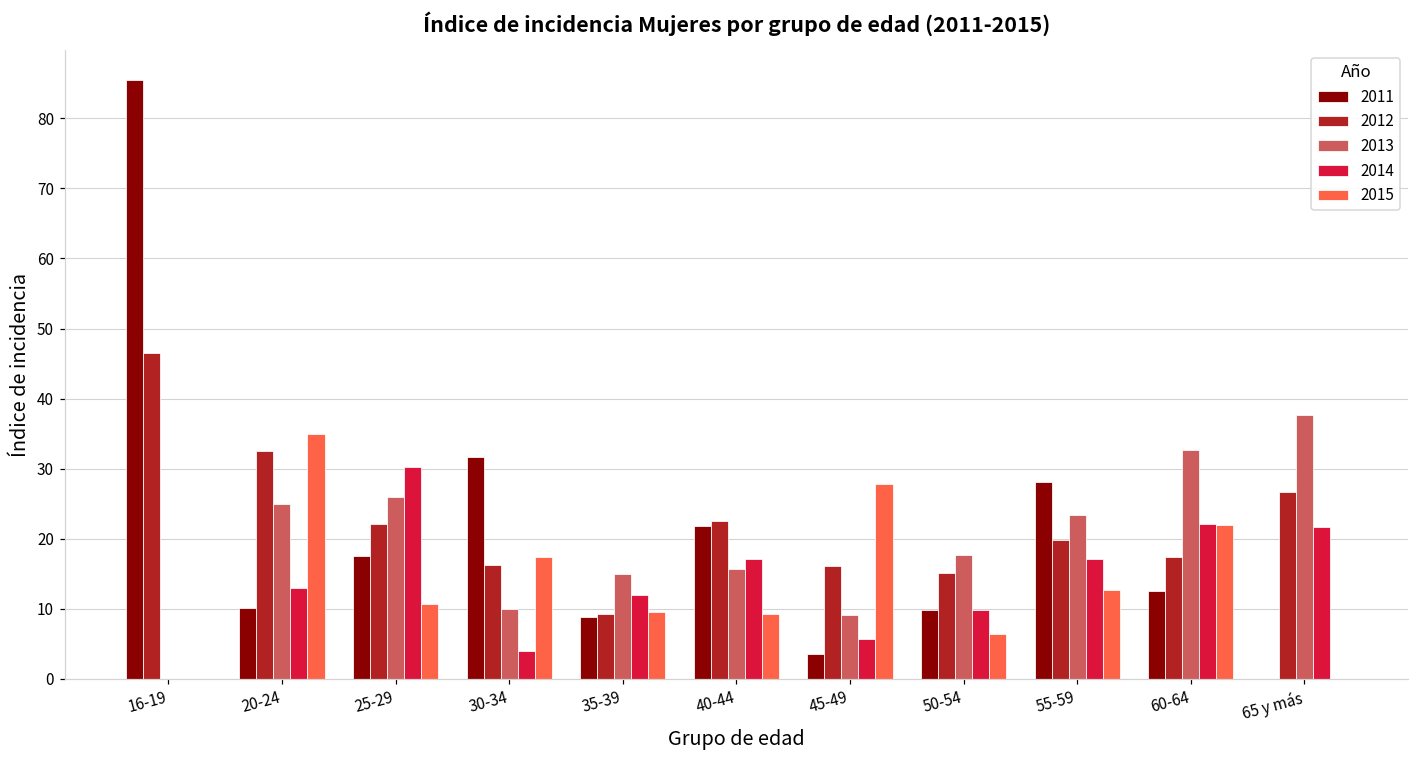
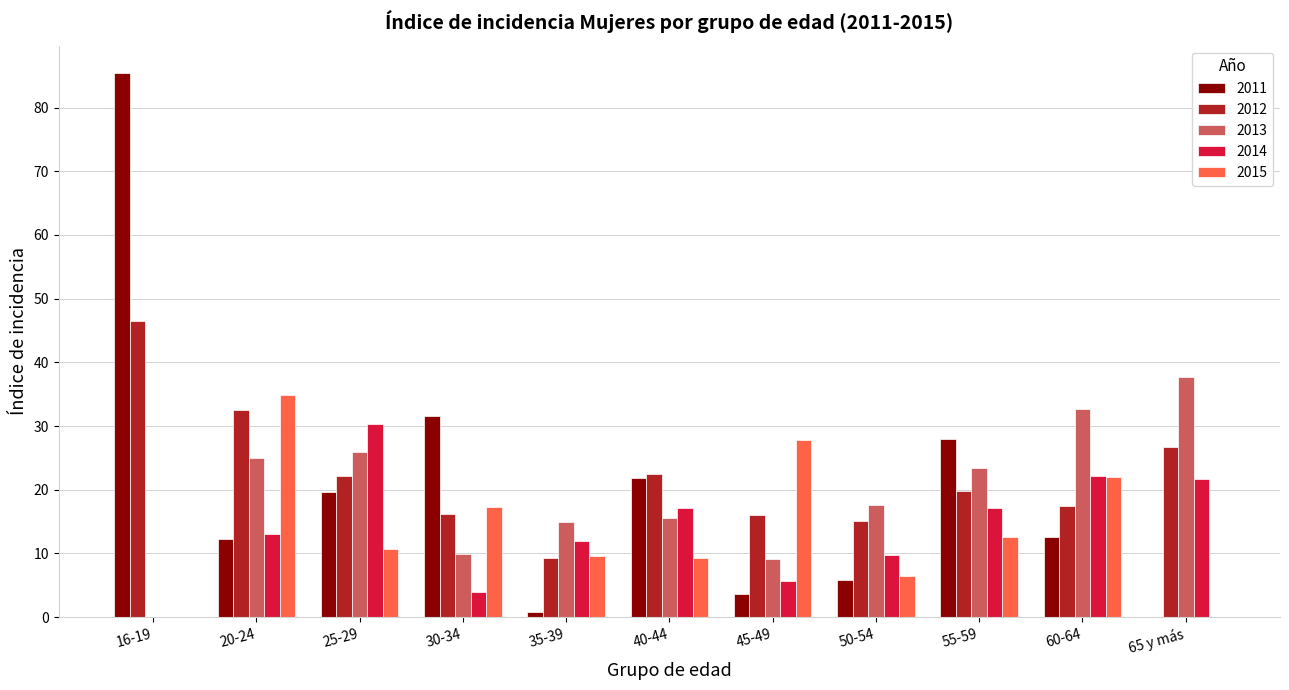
2011, 20-24: 10 -> 12
2011, 25-29: 17 -> 20
2011, 35-39: 9 -> 1
2011, 50-54: 10 -> 6
